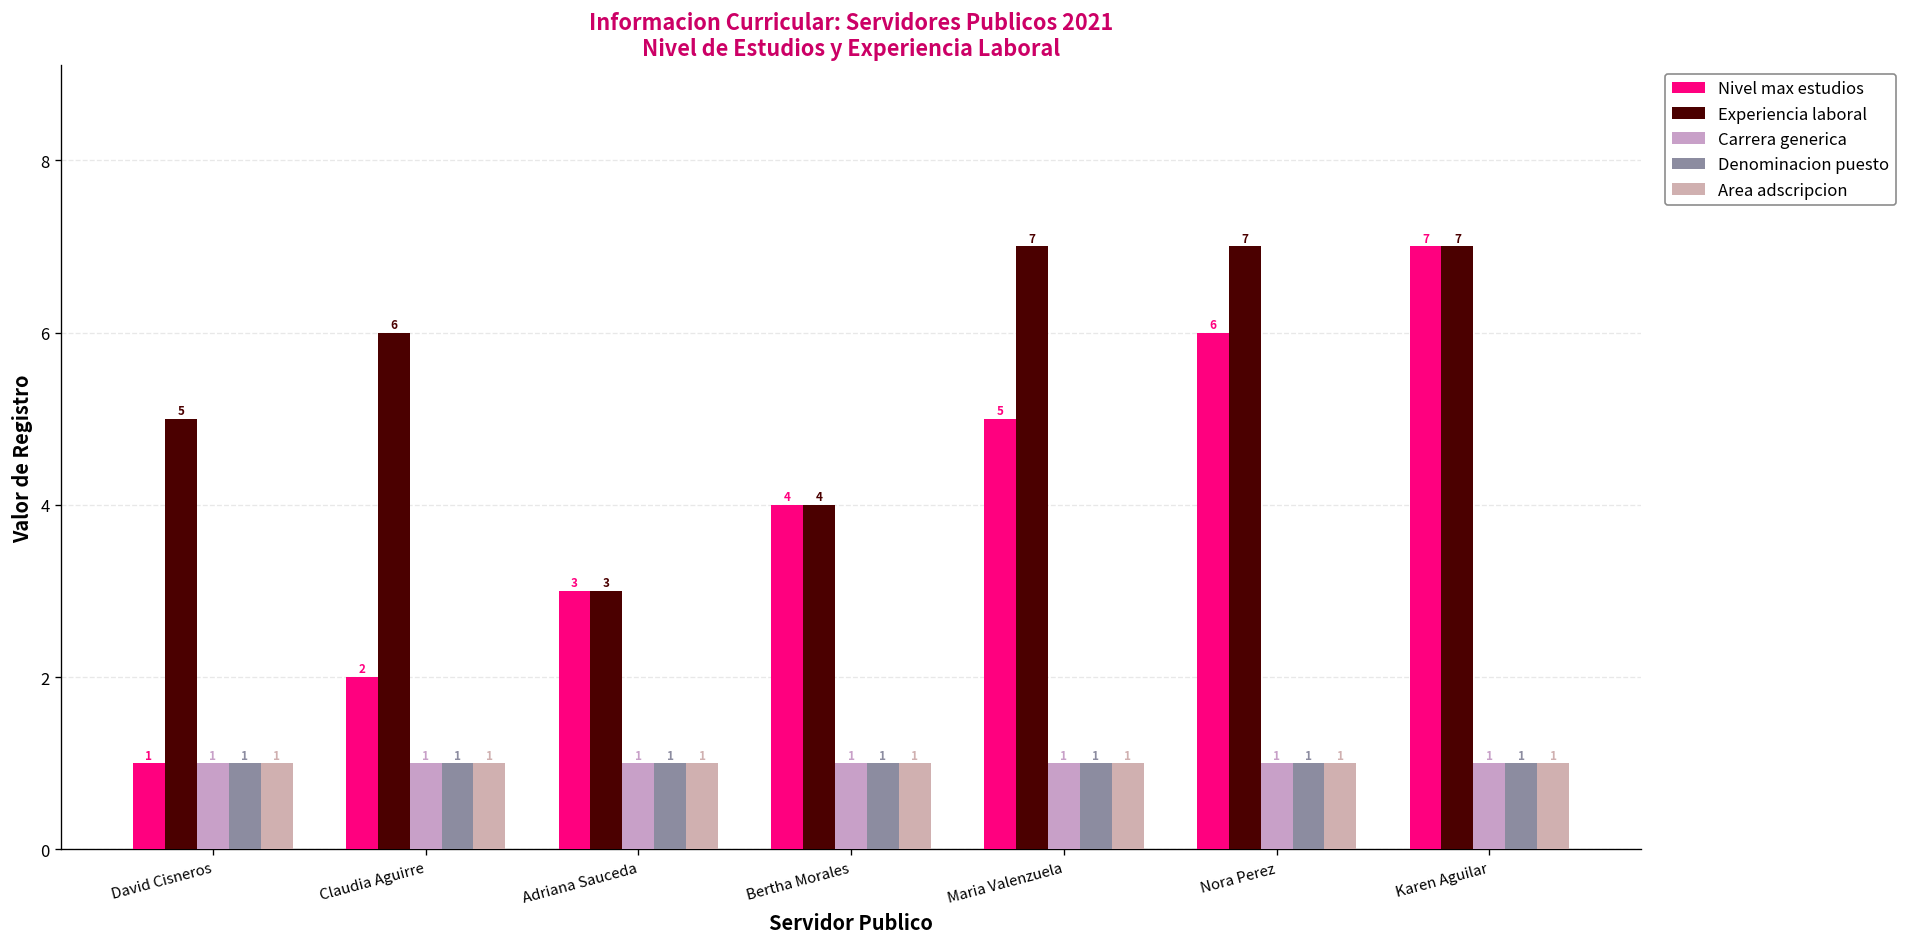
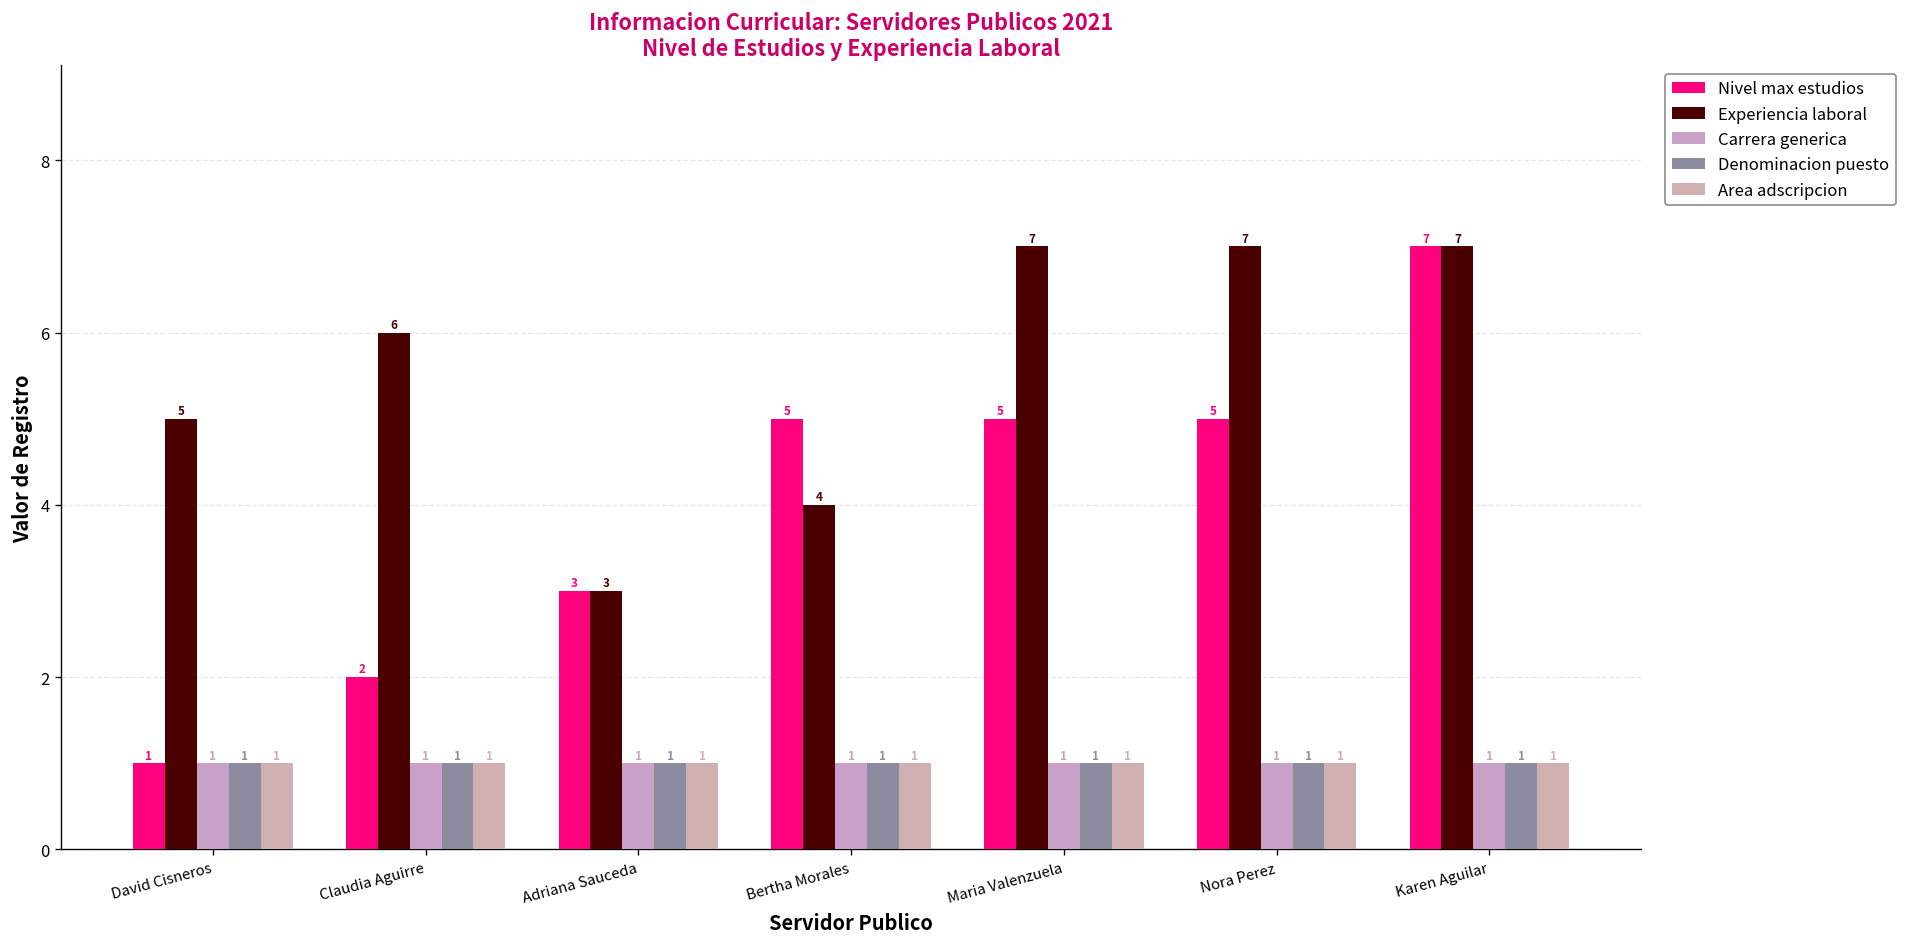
Nivel max estudios, Bertha Morales: 4 -> 5
Nivel max estudios, Nora Perez: 6 -> 5
